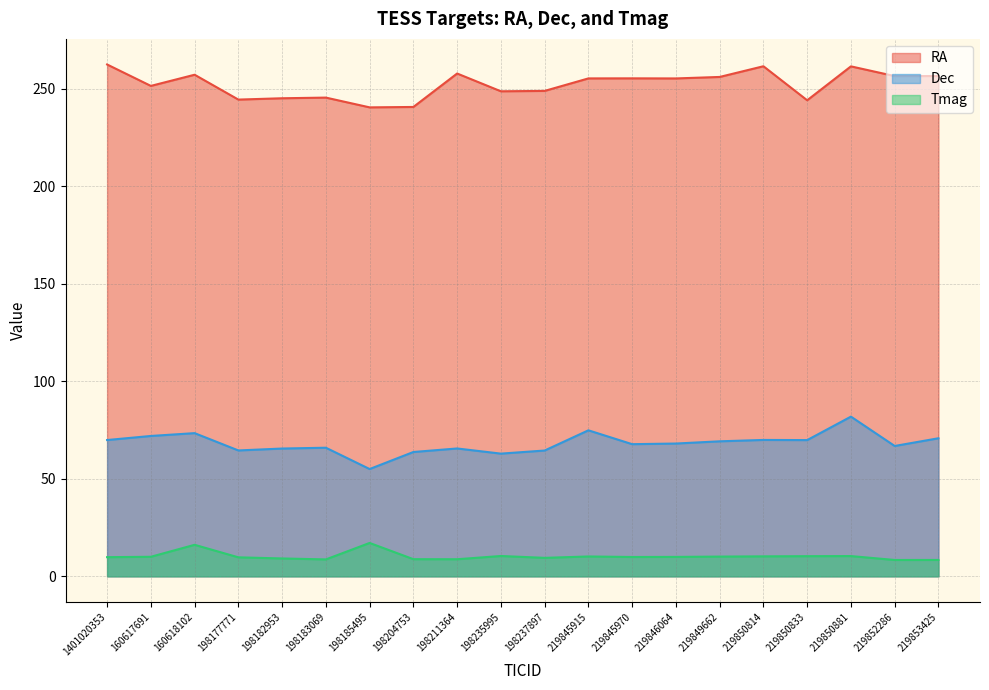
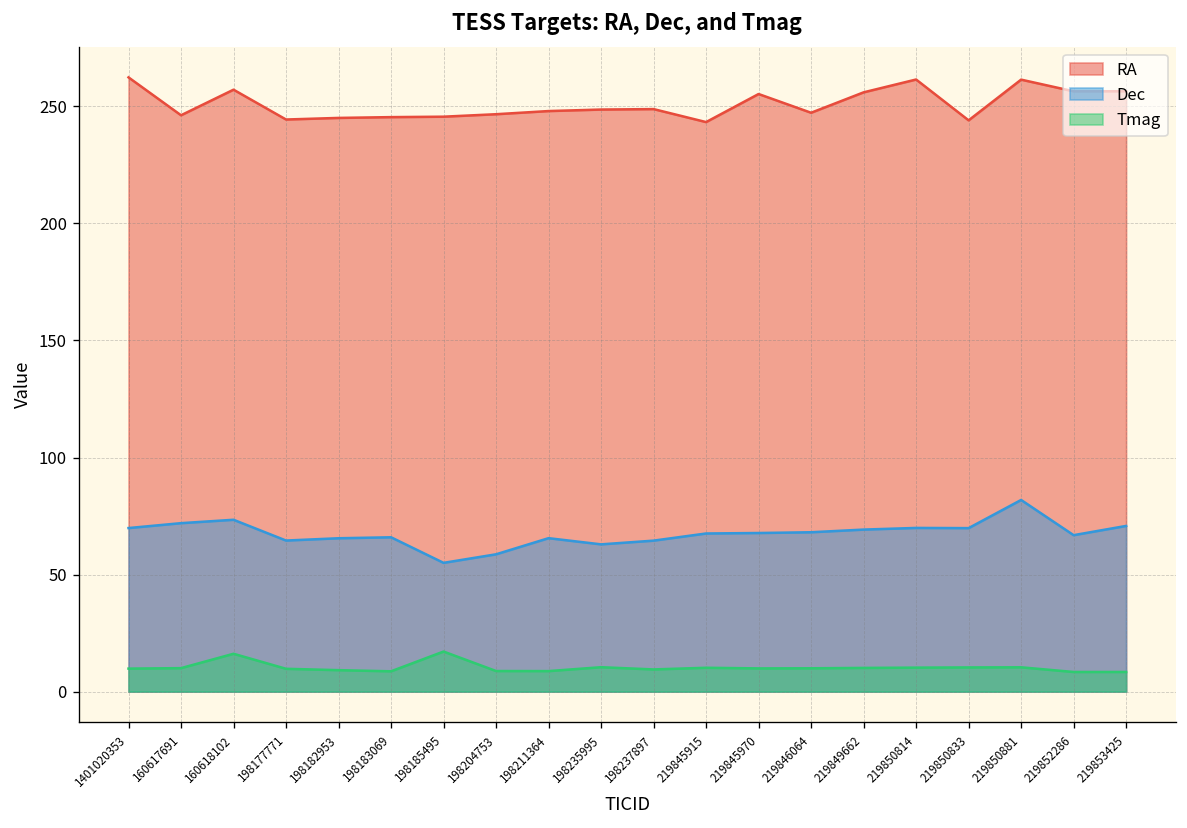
RA, 160617691: 251 -> 246
RA, 198185495: 240 -> 246
RA, 198204753: 241 -> 247
Dec, 198204753: 64 -> 59
RA, 198211364: 258 -> 248
RA, 219845915: 255 -> 243
Dec, 219845915: 75 -> 68
RA, 219846064: 255 -> 247
